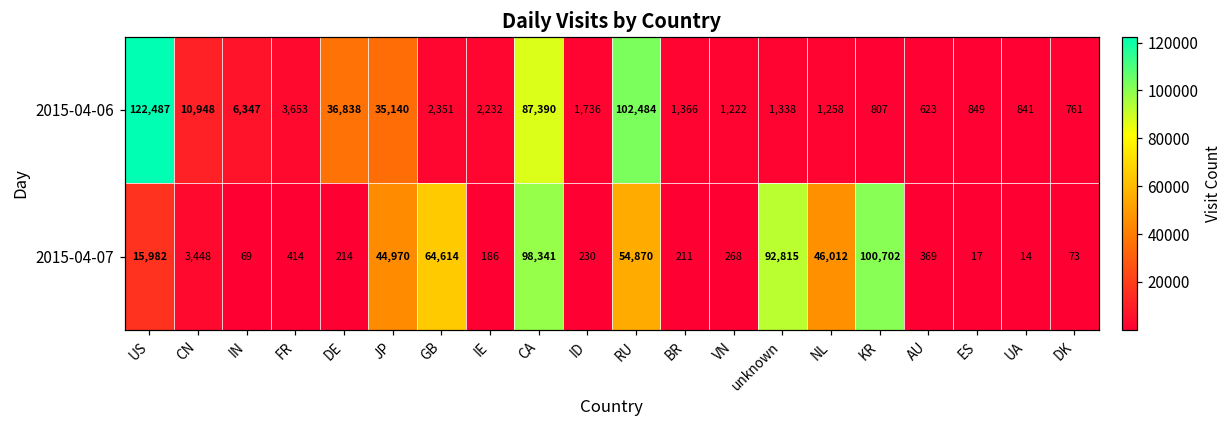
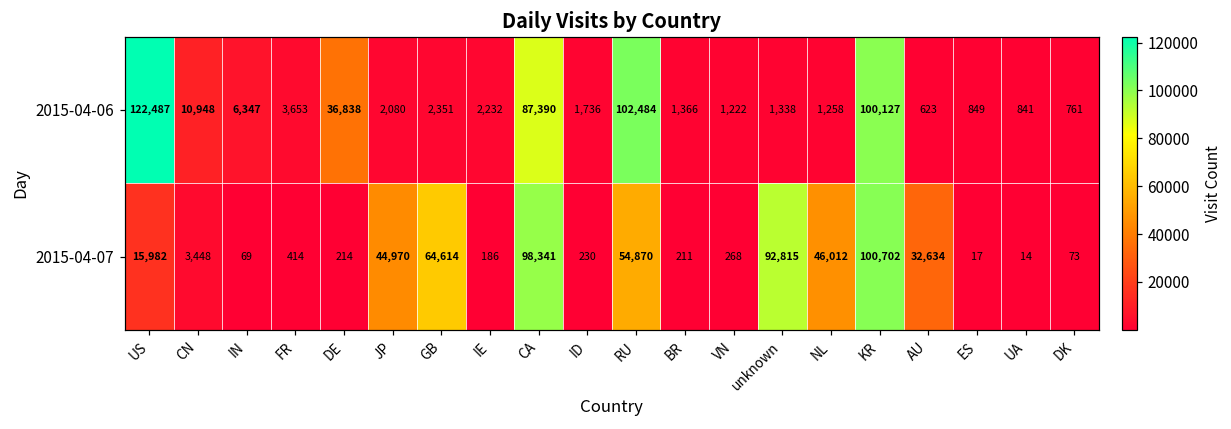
2015-04-06, JP: 35,140 -> 2,080
2015-04-06, KR: 807 -> 100,127
2015-04-07, AU: 369 -> 32,634
